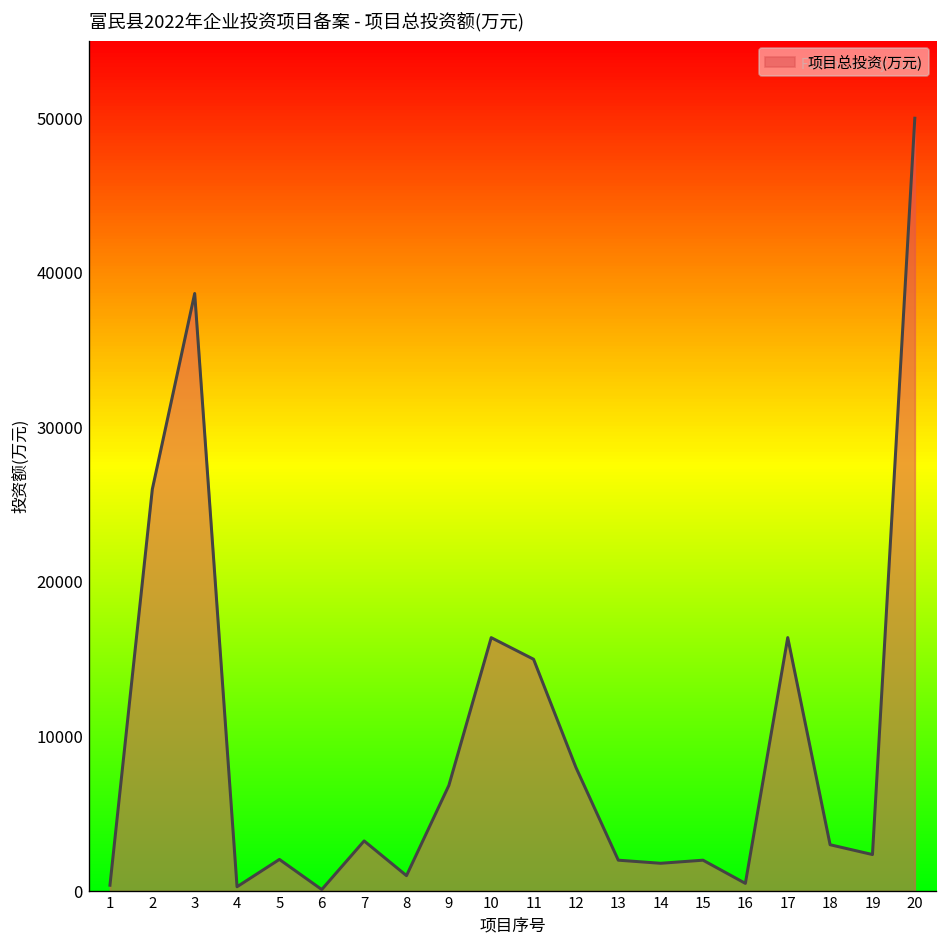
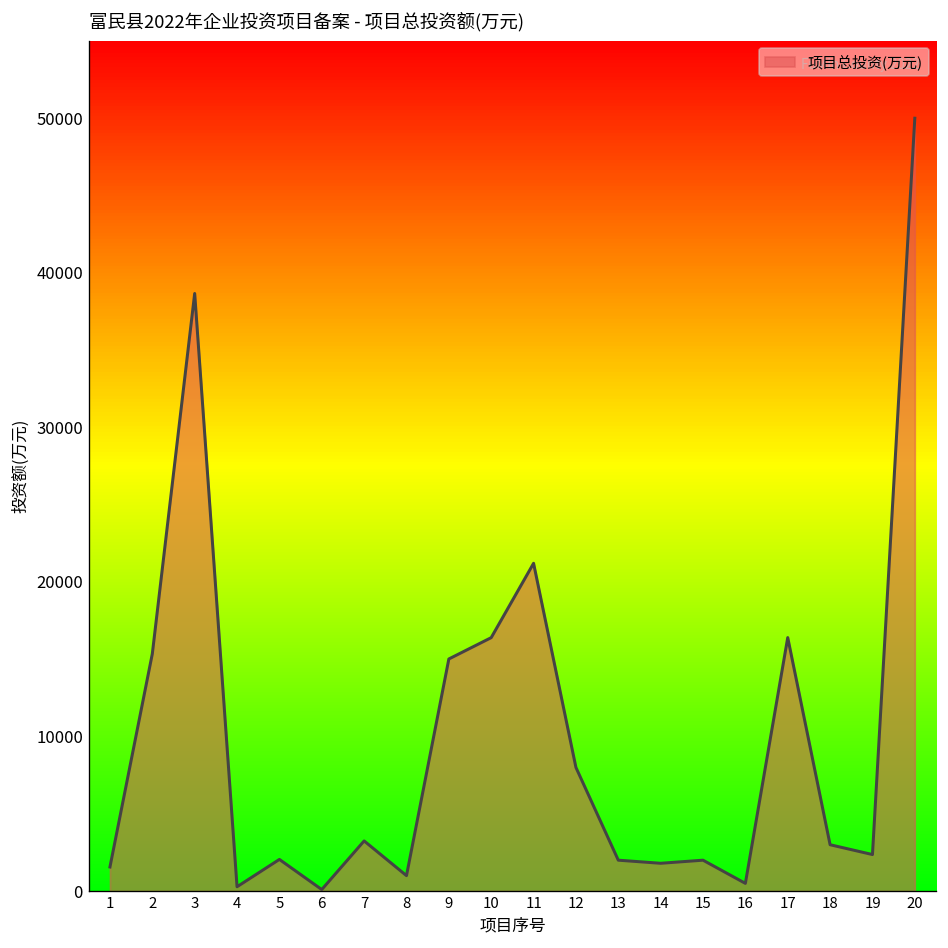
1: 400 -> 1600
2: 26000 -> 15400
9: 6800 -> 15000
11: 15000 -> 21200
